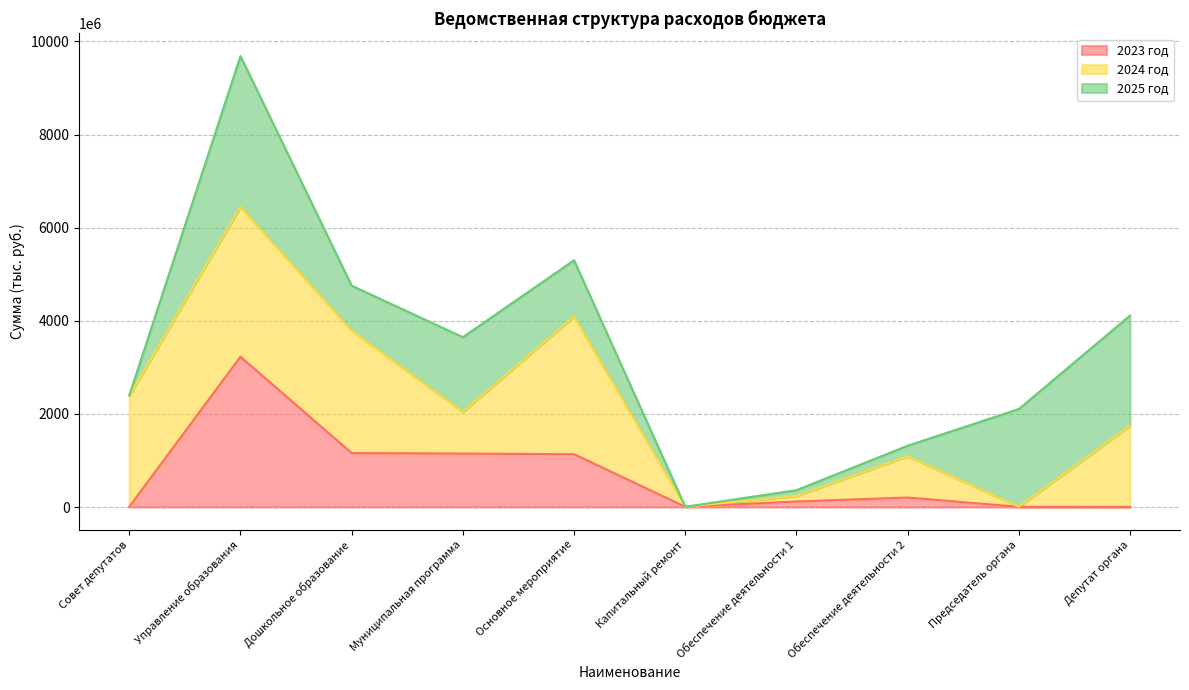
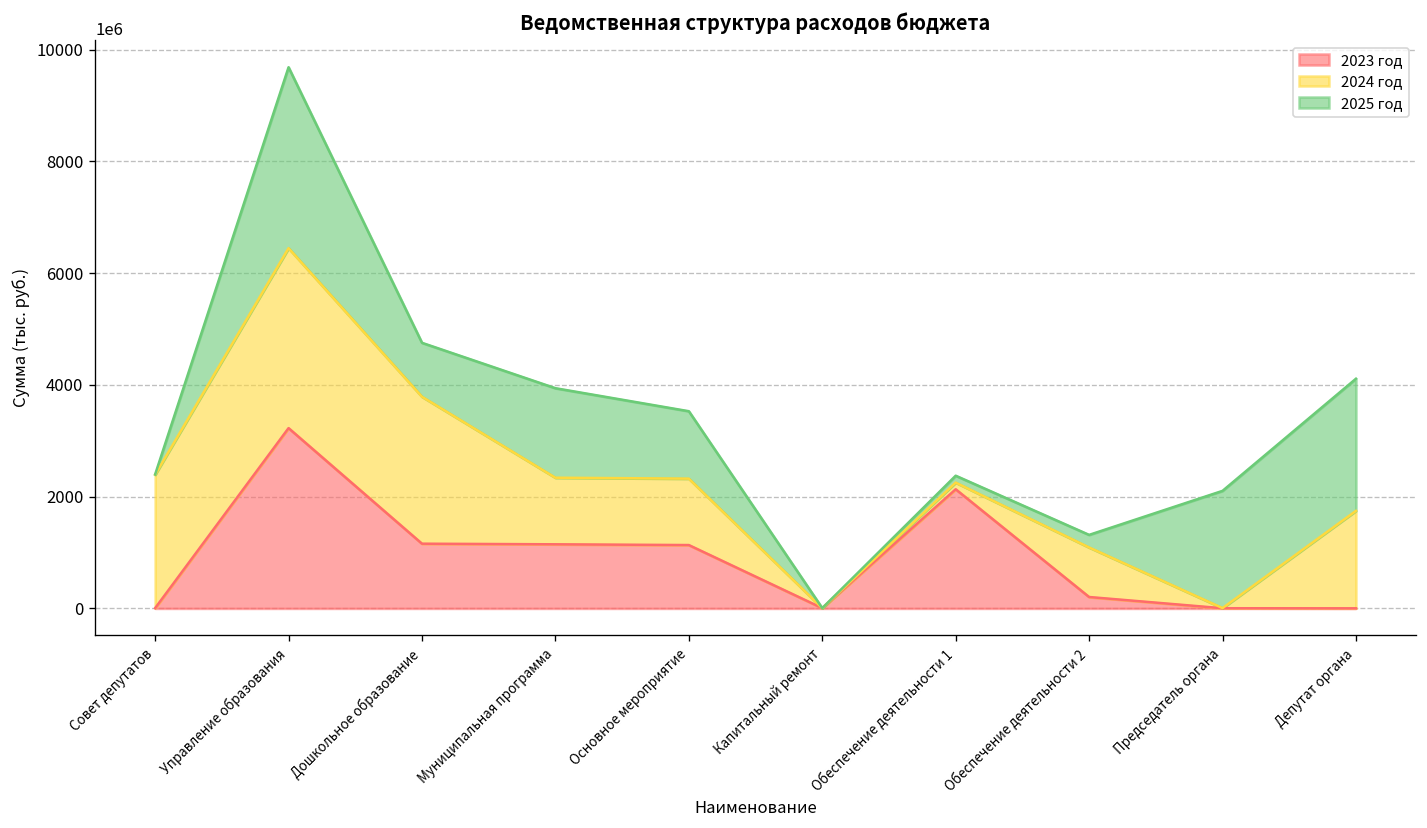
2024 год, Муниципальная программа: 900000000 -> 1200000000
2024 год, Основное мероприятие: 3000000000 -> 1200000000
2023 год, Обеспечение деятельности 1: 100000000 -> 2100000000
